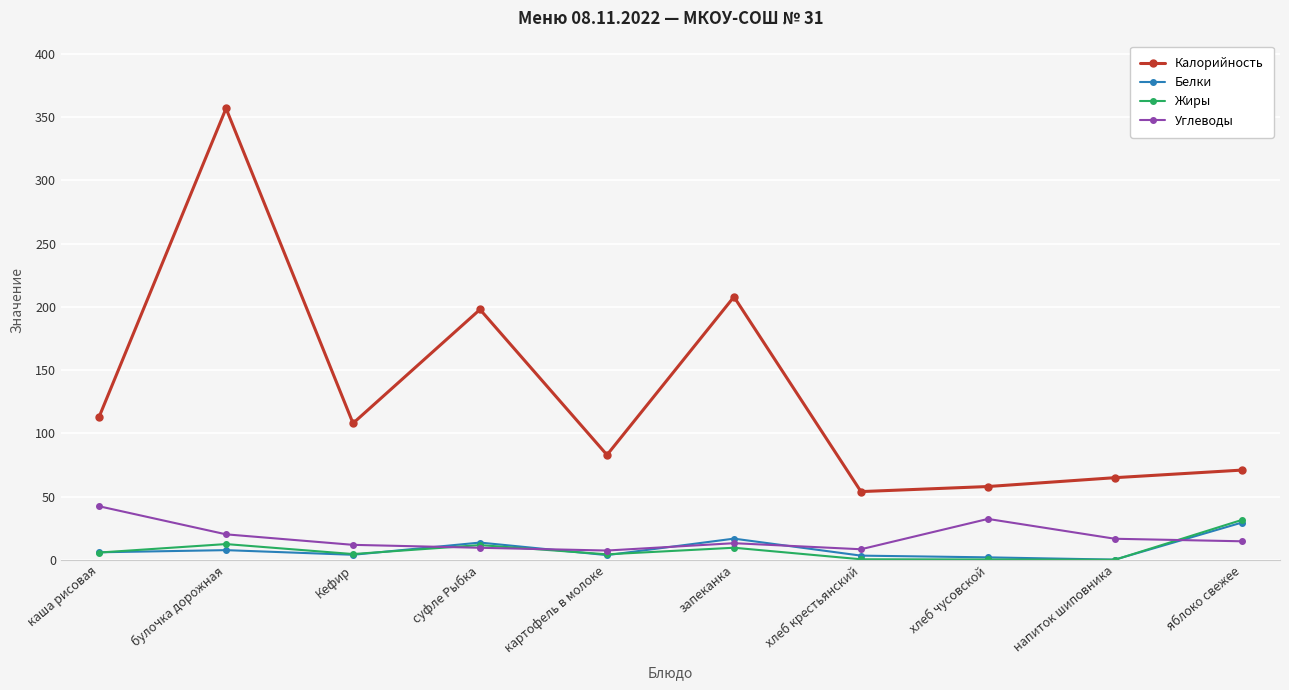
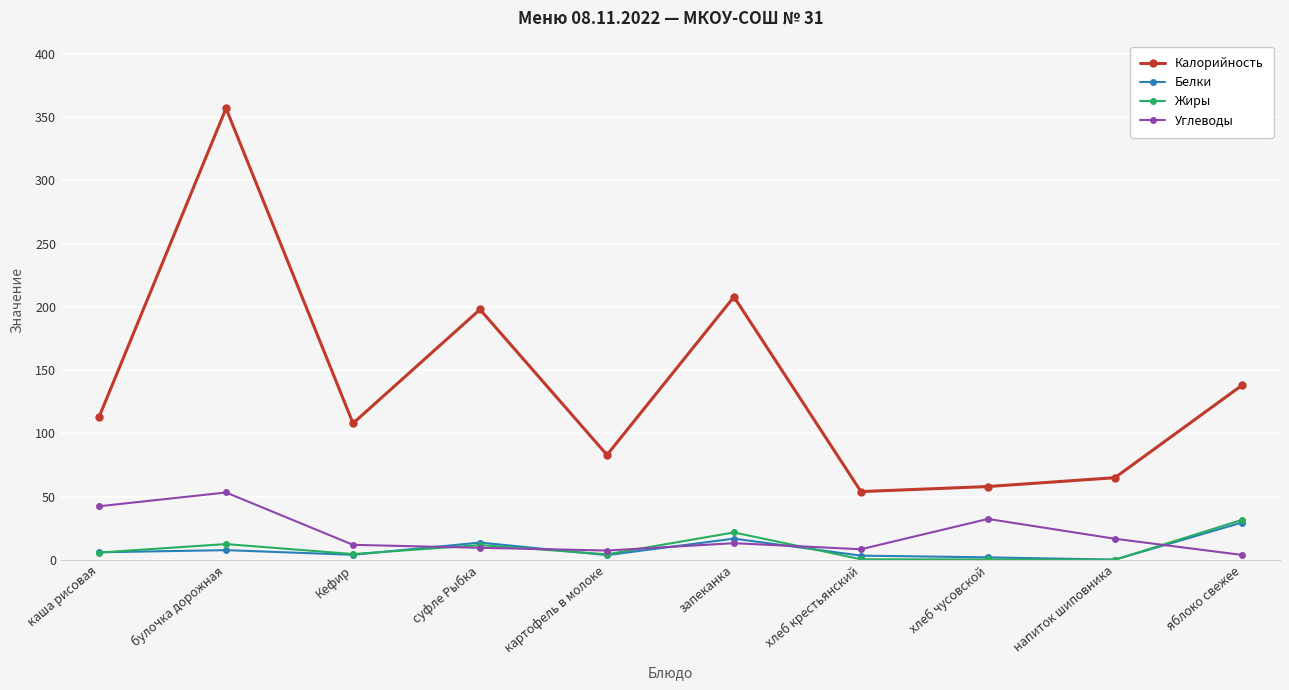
Углеводы, булочка дорожная: 20 -> 53
Жиры, запеканка: 10 -> 22
Калорийность, яблоко свежее: 71 -> 138
Углеводы, яблоко свежее: 15 -> 4
